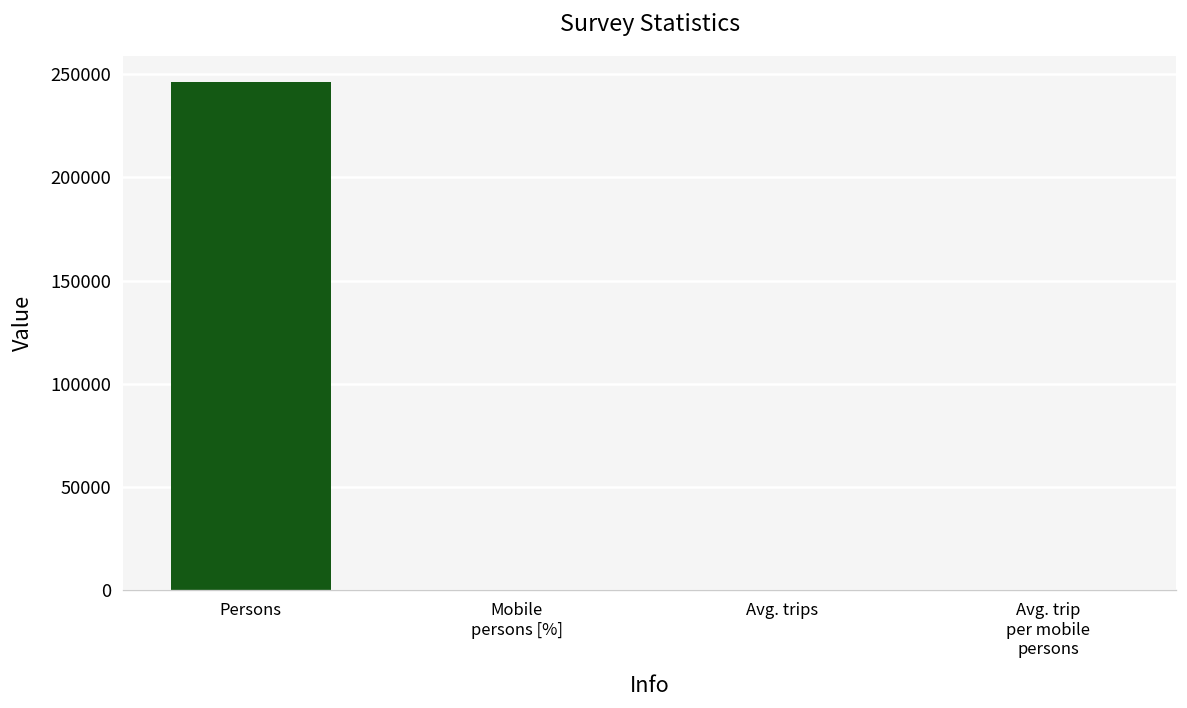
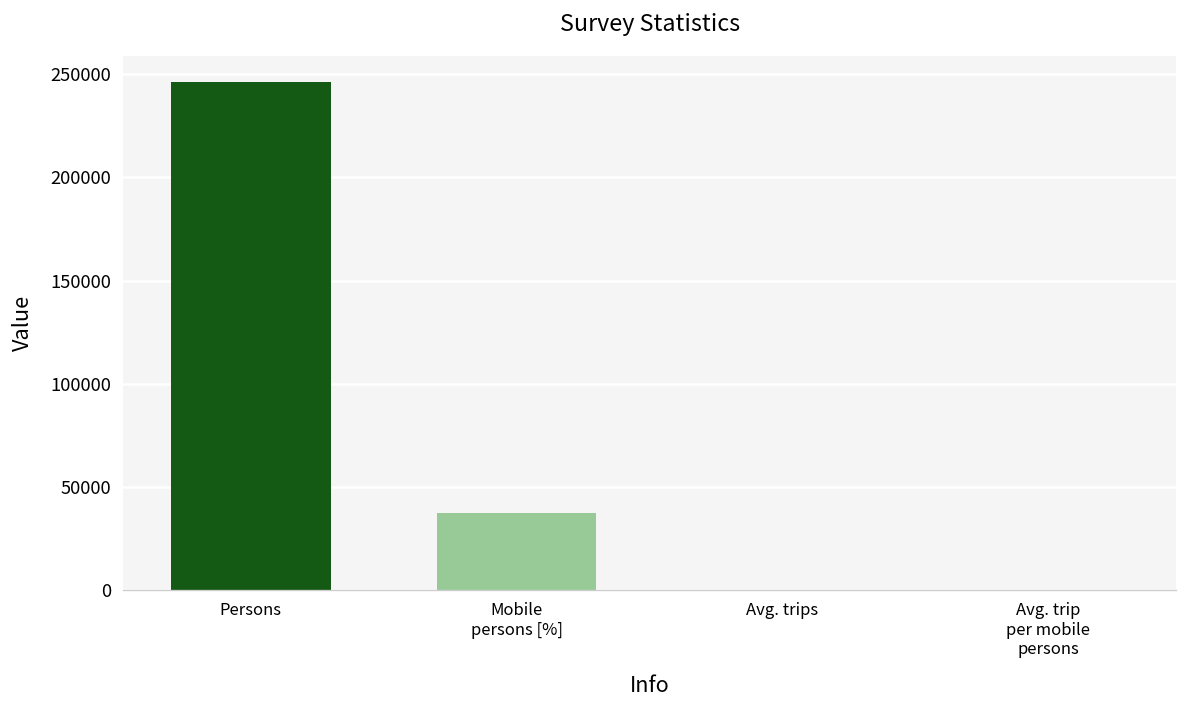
Mobile persons [%]: 0 -> 38000
